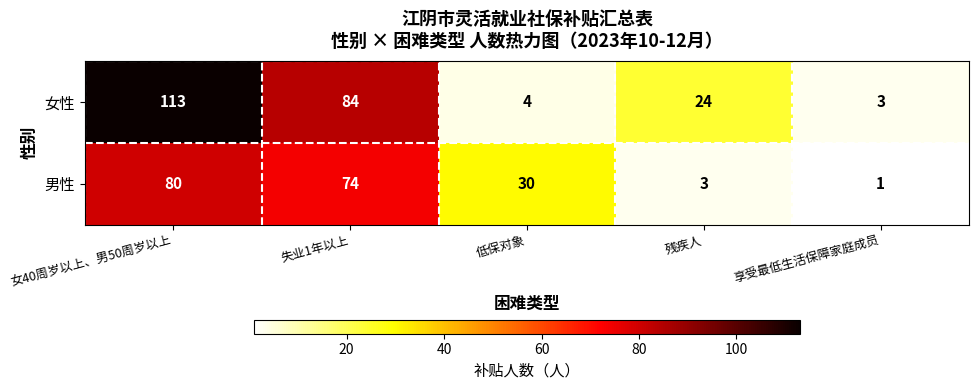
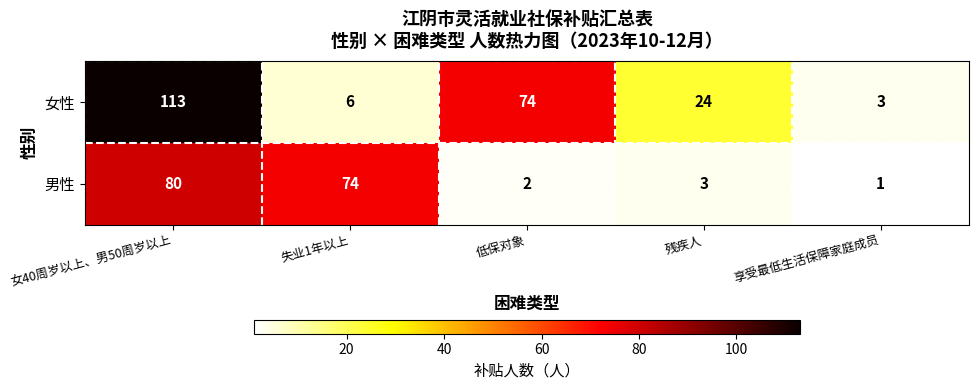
女性, 失业1年以上: 84 -> 6
女性, 低保对象: 4 -> 74
男性, 低保对象: 30 -> 2
